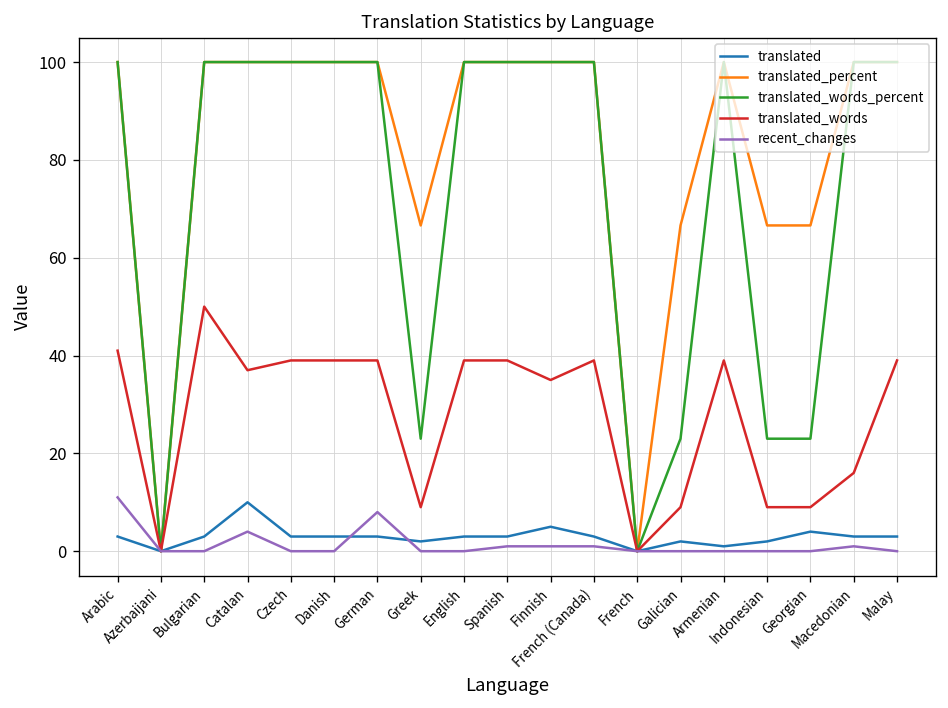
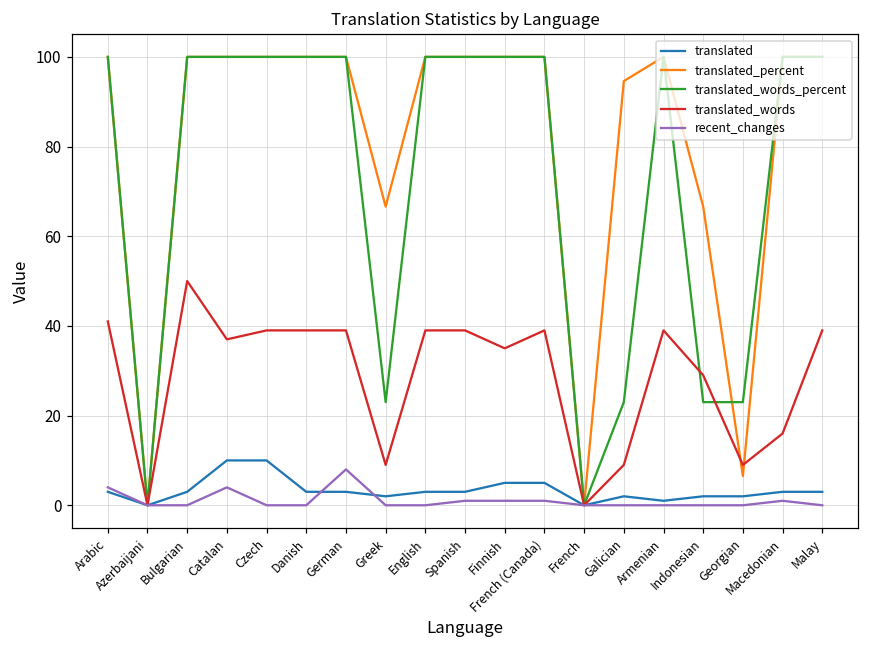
recent_changes, Arabic: 11 -> 4
translated, Czech: 3 -> 10
translated, French (Canada): 3 -> 5
translated_percent, Galician: 67 -> 95
translated_words, Indonesian: 9 -> 29
translated, Georgian: 4 -> 2
translated_percent, Georgian: 67 -> 7
